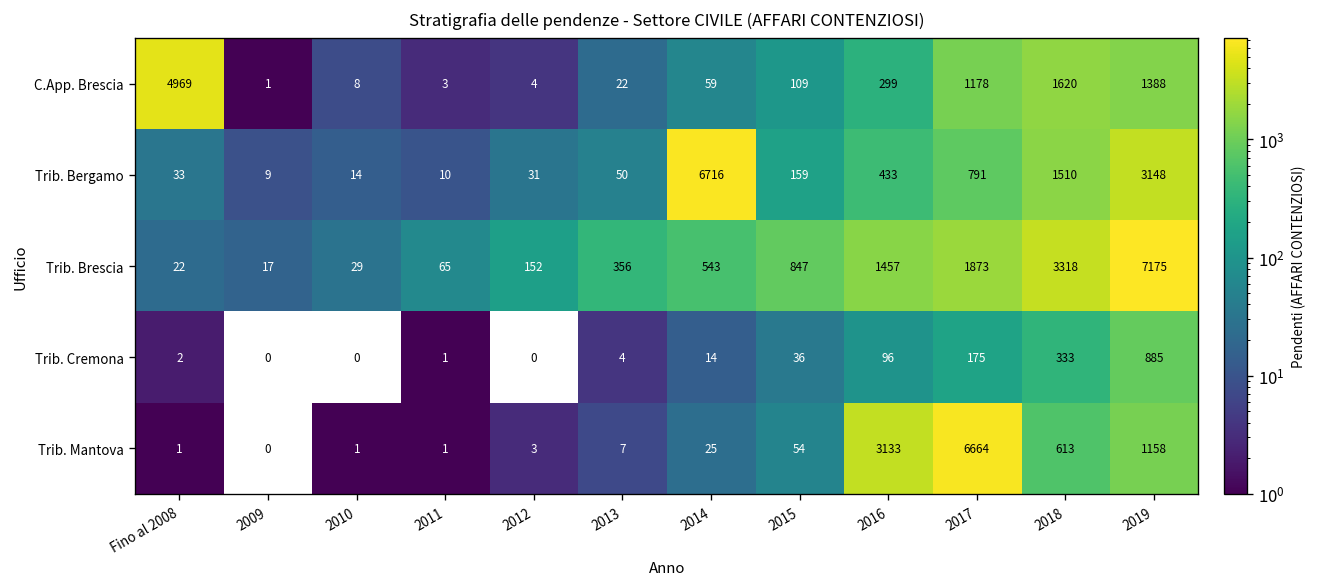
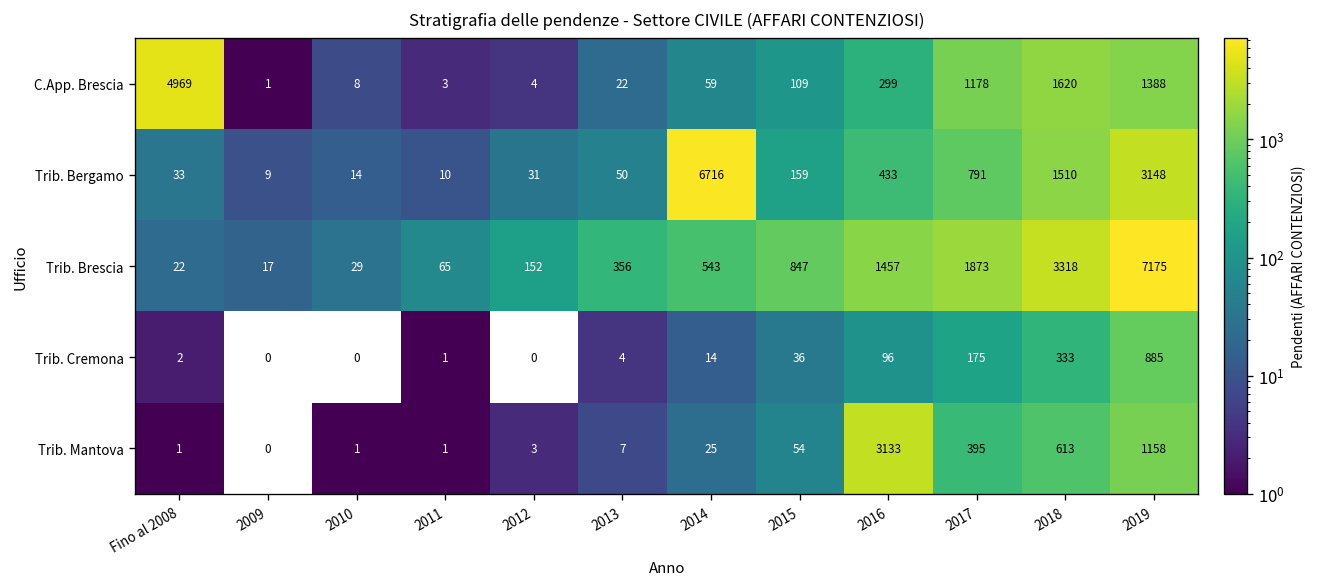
Trib. Mantova, 2017: 6664 -> 395
